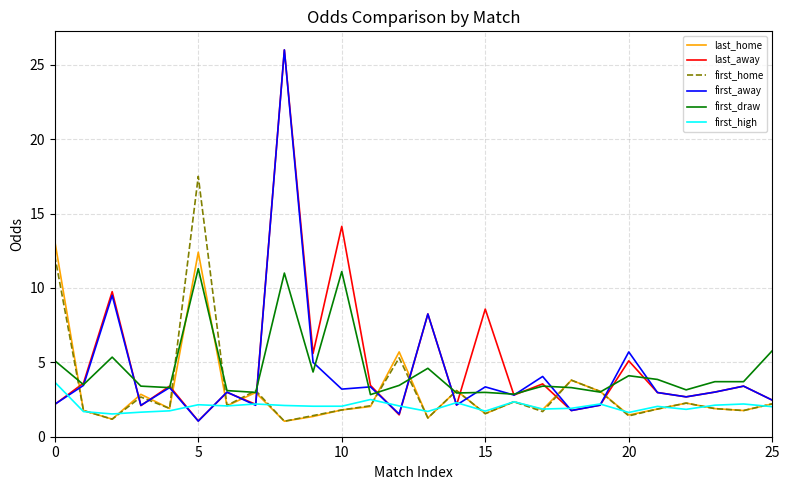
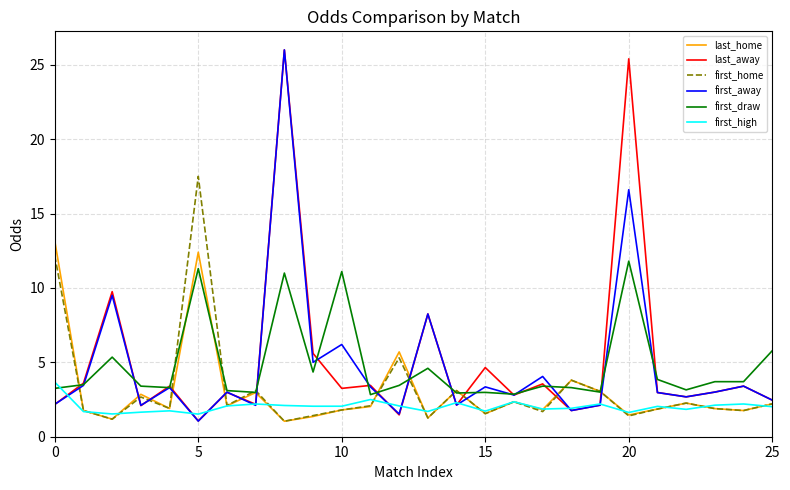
first_draw, 0: 5.1 -> 3.3
first_high, 5: 2.2 -> 1.5
last_away, 10: 14.1 -> 3.3
first_away, 10: 3.2 -> 6.2
last_away, 15: 8.6 -> 4.7
last_away, 20: 5.1 -> 25.4
first_away, 20: 5.7 -> 16.6
first_draw, 20: 4.1 -> 11.8
